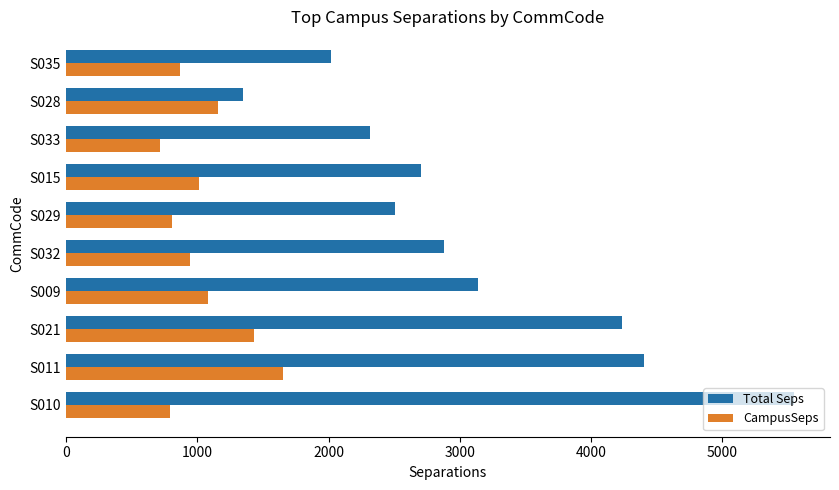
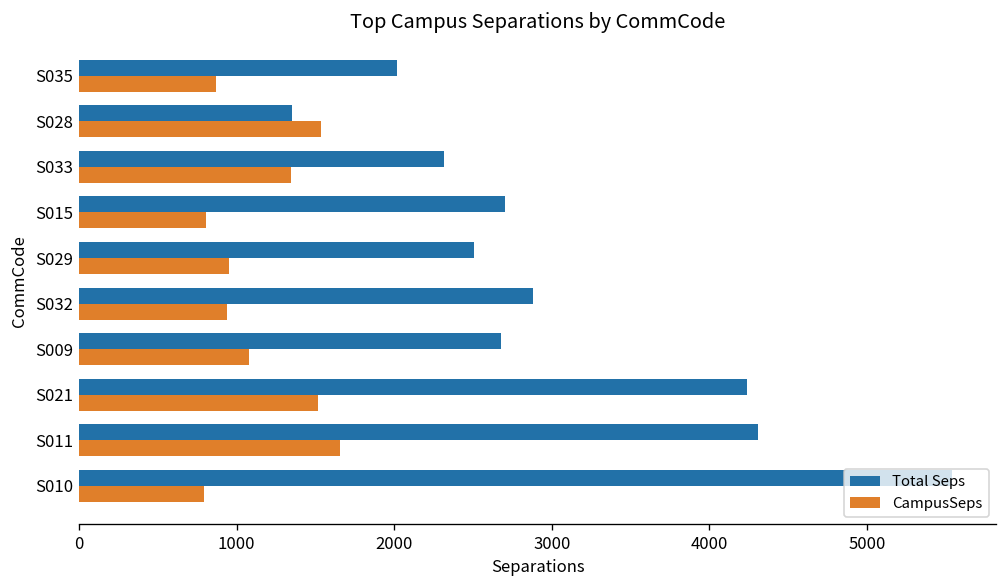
CampusSeps, S028: 1160 -> 1530
CampusSeps, S033: 720 -> 1340
CampusSeps, S015: 1010 -> 800
CampusSeps, S029: 810 -> 950
Total Seps, S009: 3140 -> 2680
CampusSeps, S021: 1430 -> 1520
Total Seps, S011: 4400 -> 4310
